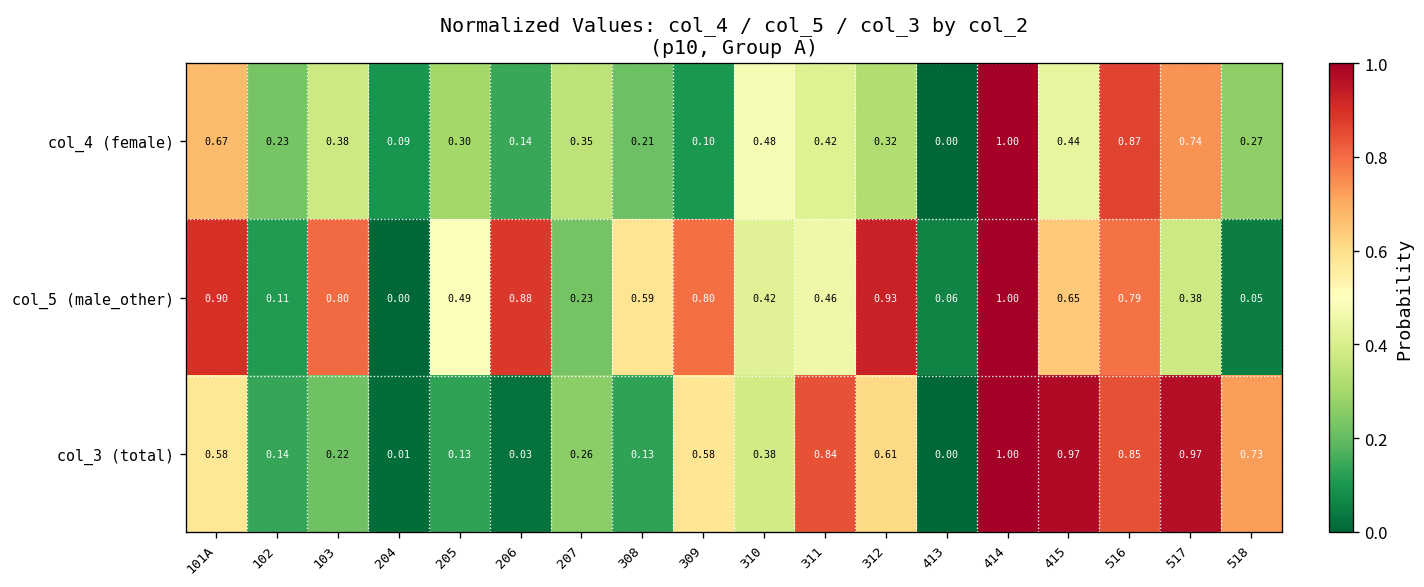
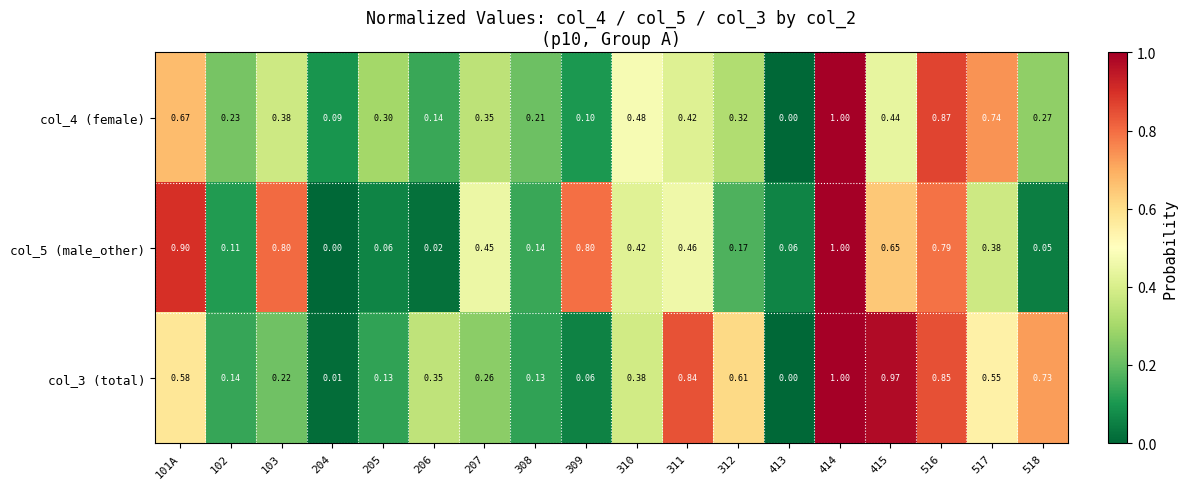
col_5 (male_other), 205: 0.49 -> 0.06
col_5 (male_other), 206: 0.88 -> 0.02
col_5 (male_other), 207: 0.23 -> 0.45
col_5 (male_other), 308: 0.59 -> 0.14
col_5 (male_other), 312: 0.93 -> 0.17
col_3 (total), 206: 0.03 -> 0.35
col_3 (total), 309: 0.58 -> 0.06
col_3 (total), 517: 0.97 -> 0.55
